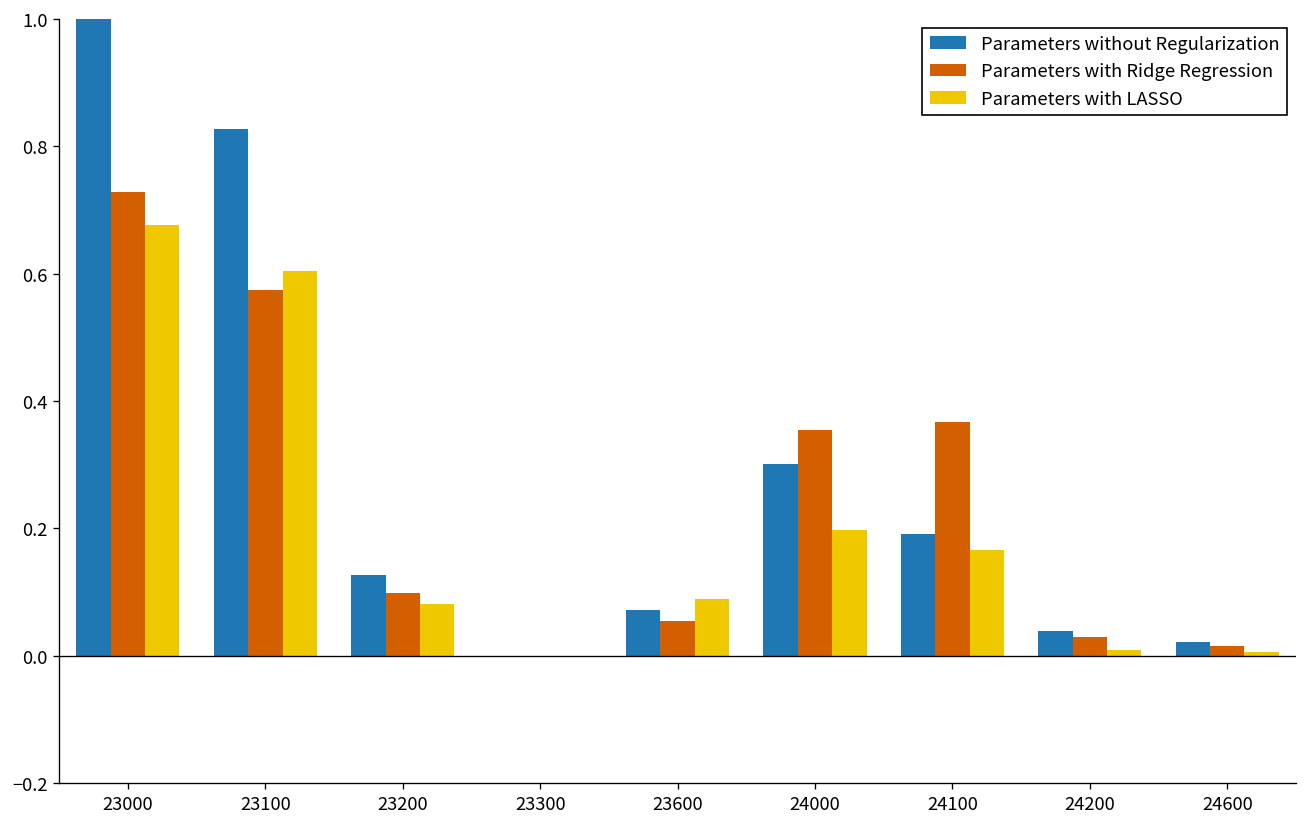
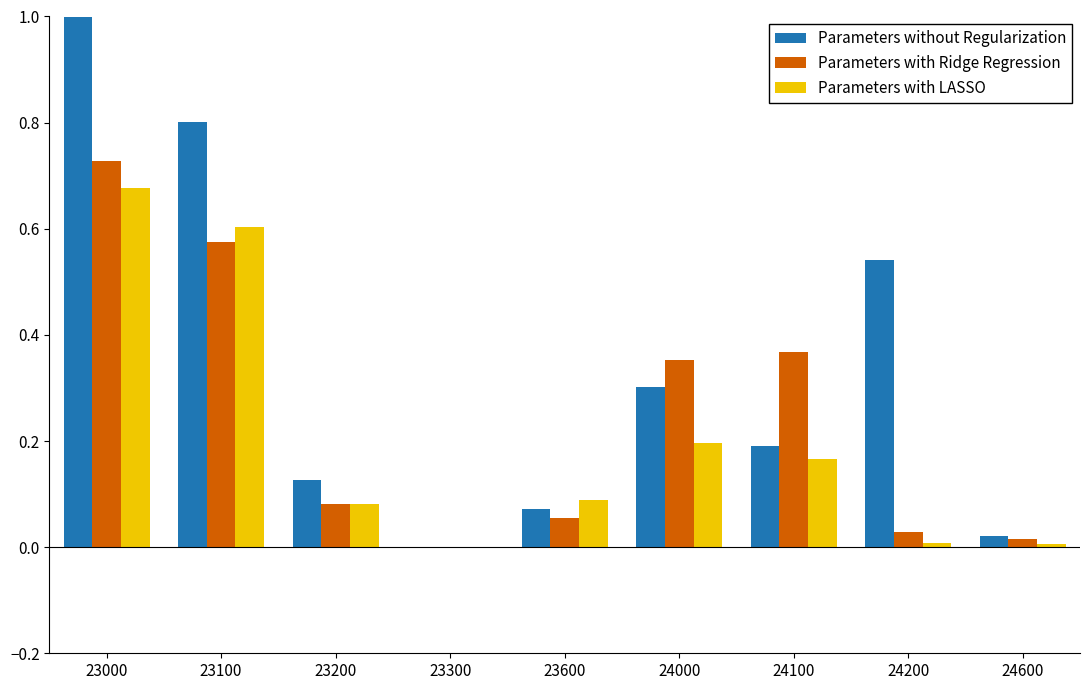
Parameters without Regularization, 23100: 0.83 -> 0.80
Parameters with Ridge Regression, 23200: 0.10 -> 0.08
Parameters without Regularization, 24200: 0.04 -> 0.54
